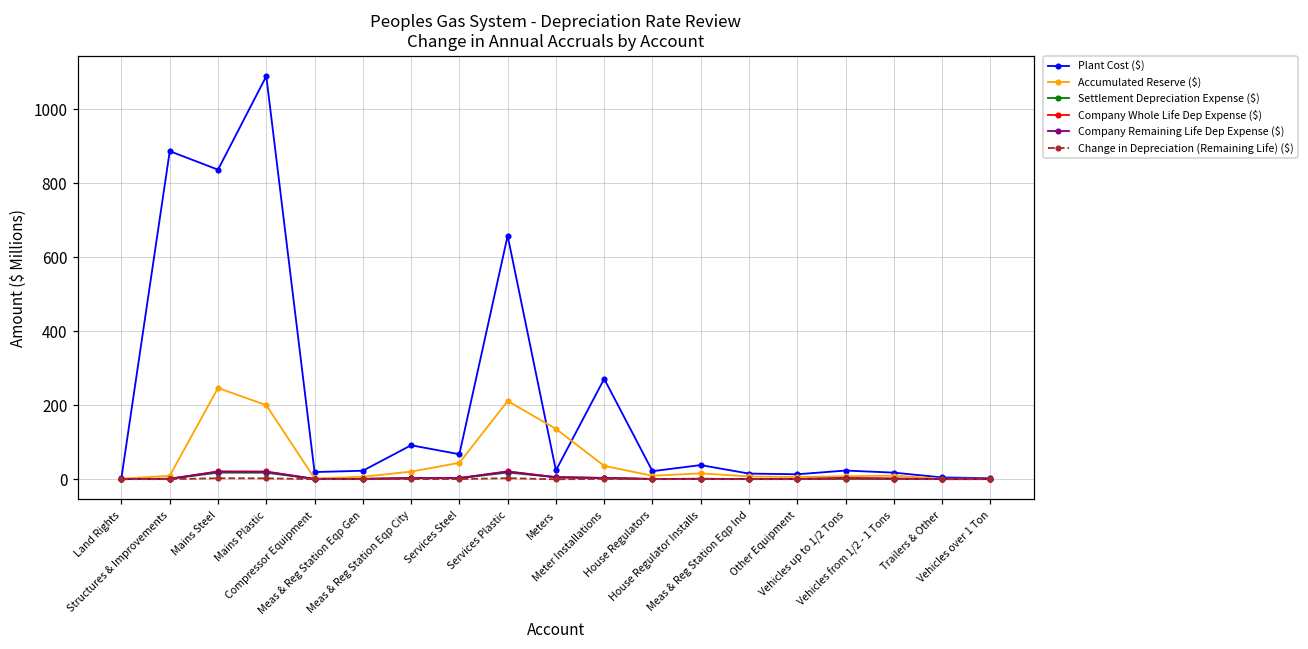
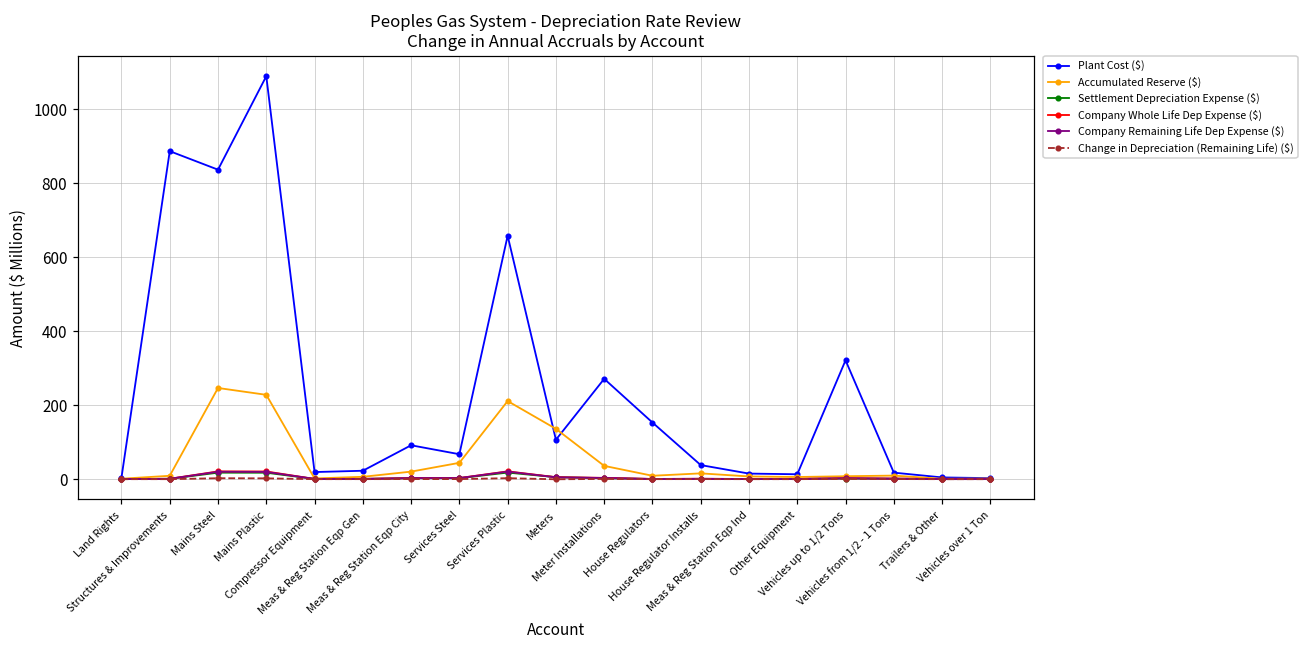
Accumulated Reserve ($), Mains Plastic: 200 -> 230
Plant Cost ($), Meters: 20 -> 110
Plant Cost ($), House Regulators: 20 -> 150
Plant Cost ($), Vehicles up to 1/2 Tons: 20 -> 320
